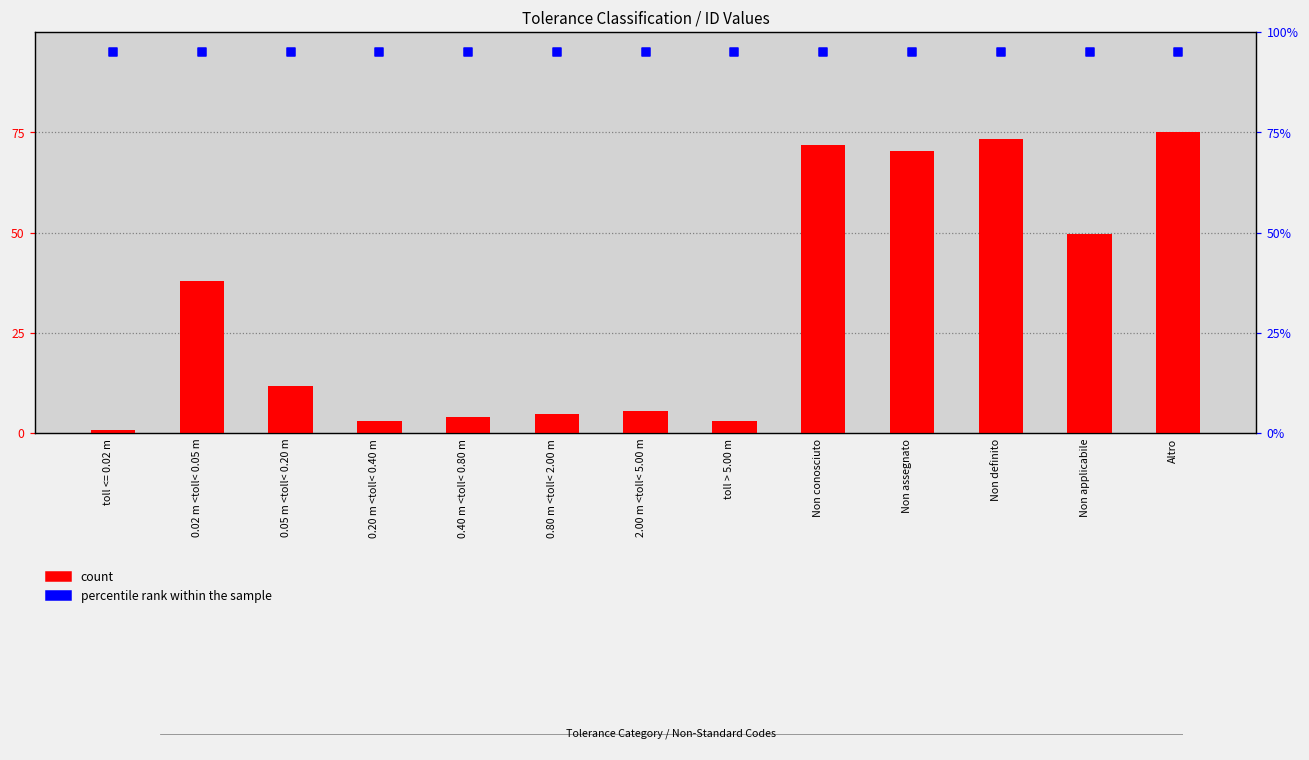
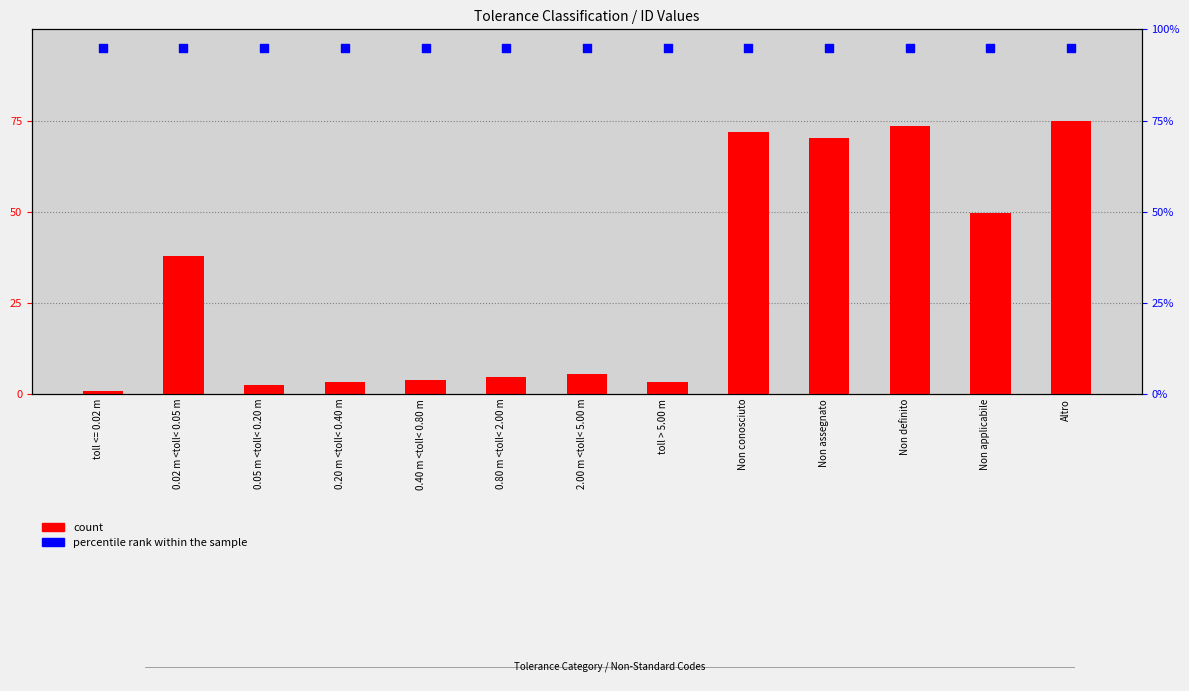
count, 0.05 m <toll< 0.20 m: 12 -> 2
